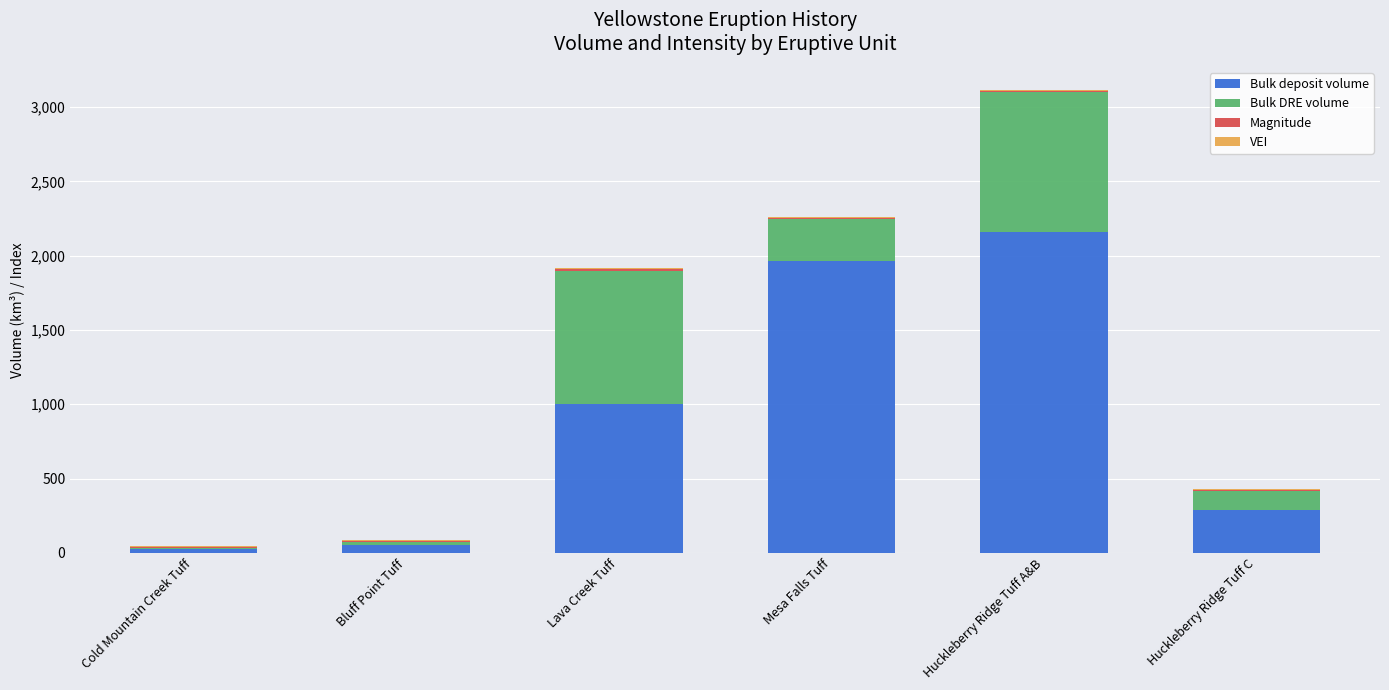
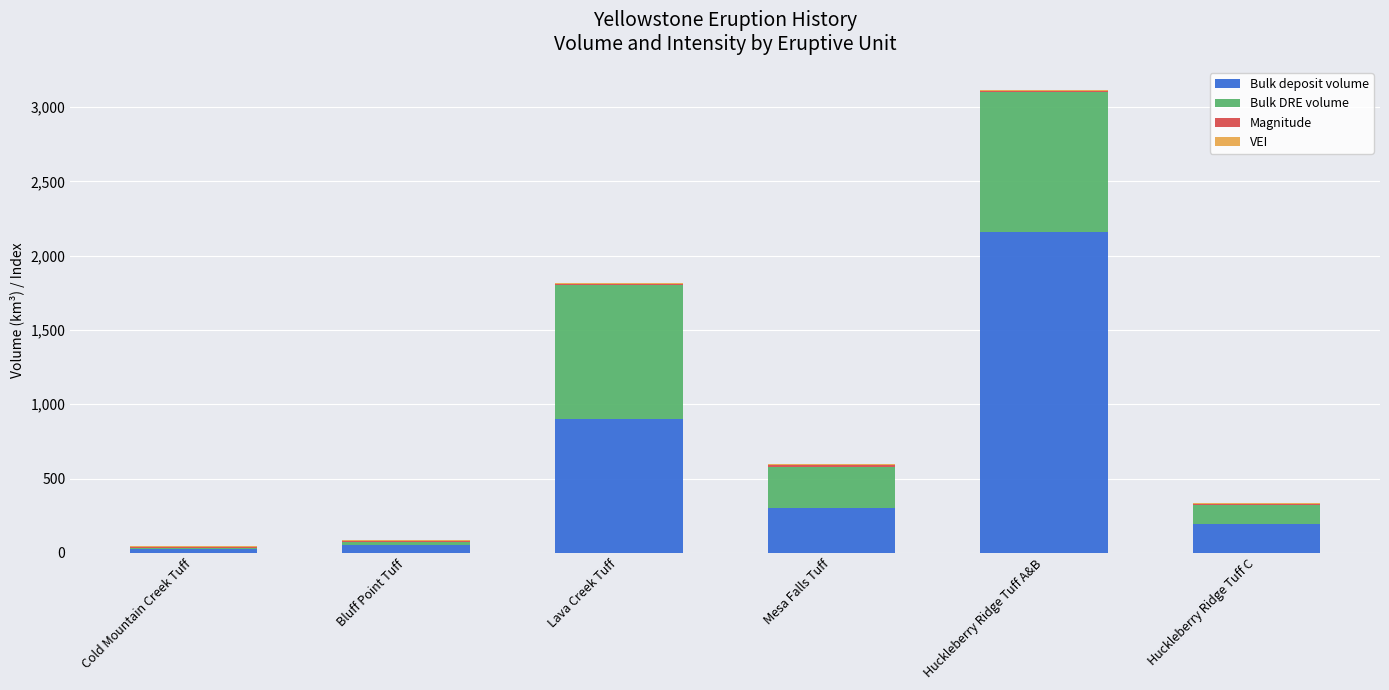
Bulk deposit volume, Lava Creek Tuff: 1,000 -> 900
Bulk deposit volume, Mesa Falls Tuff: 1,970 -> 300
Bulk deposit volume, Huckleberry Ridge Tuff C: 290 -> 200
